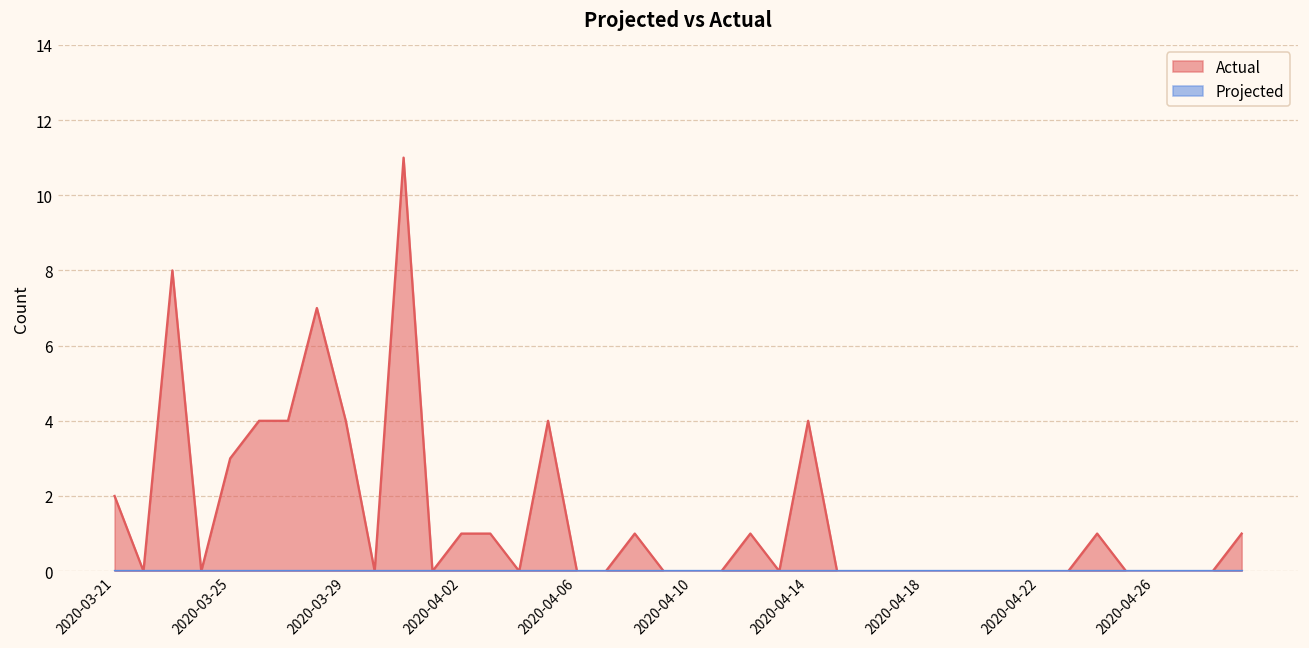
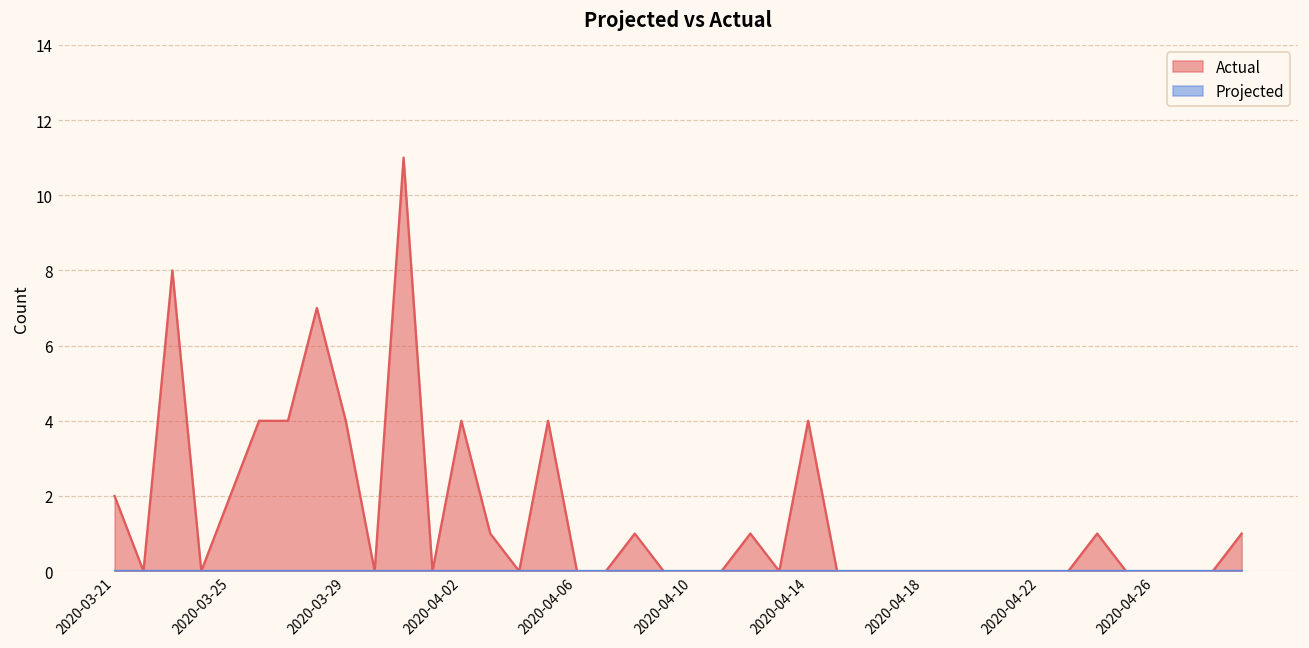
Actual, 2020-03-25: 3 -> 2
Actual, 2020-04-02: 1 -> 4
